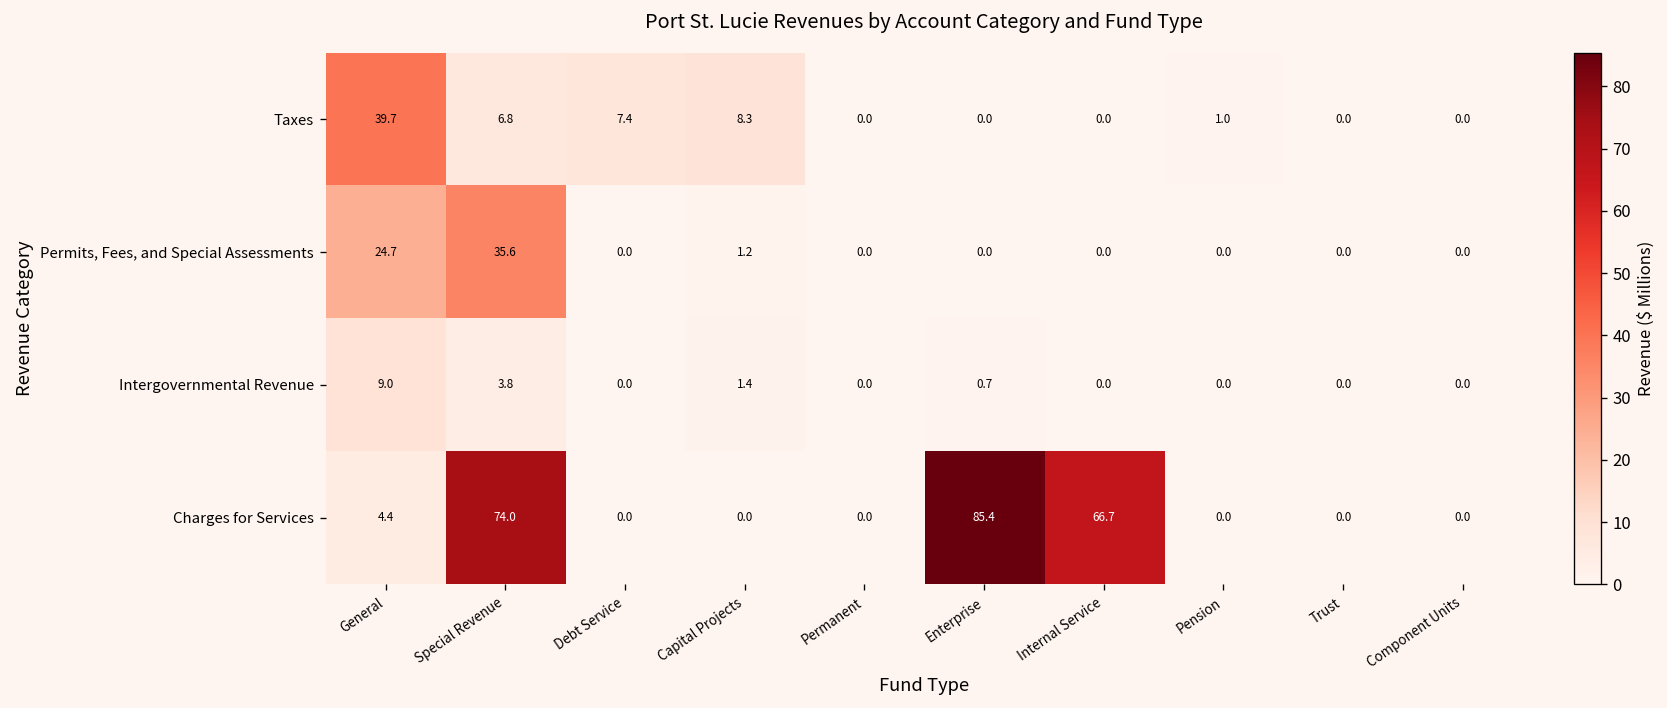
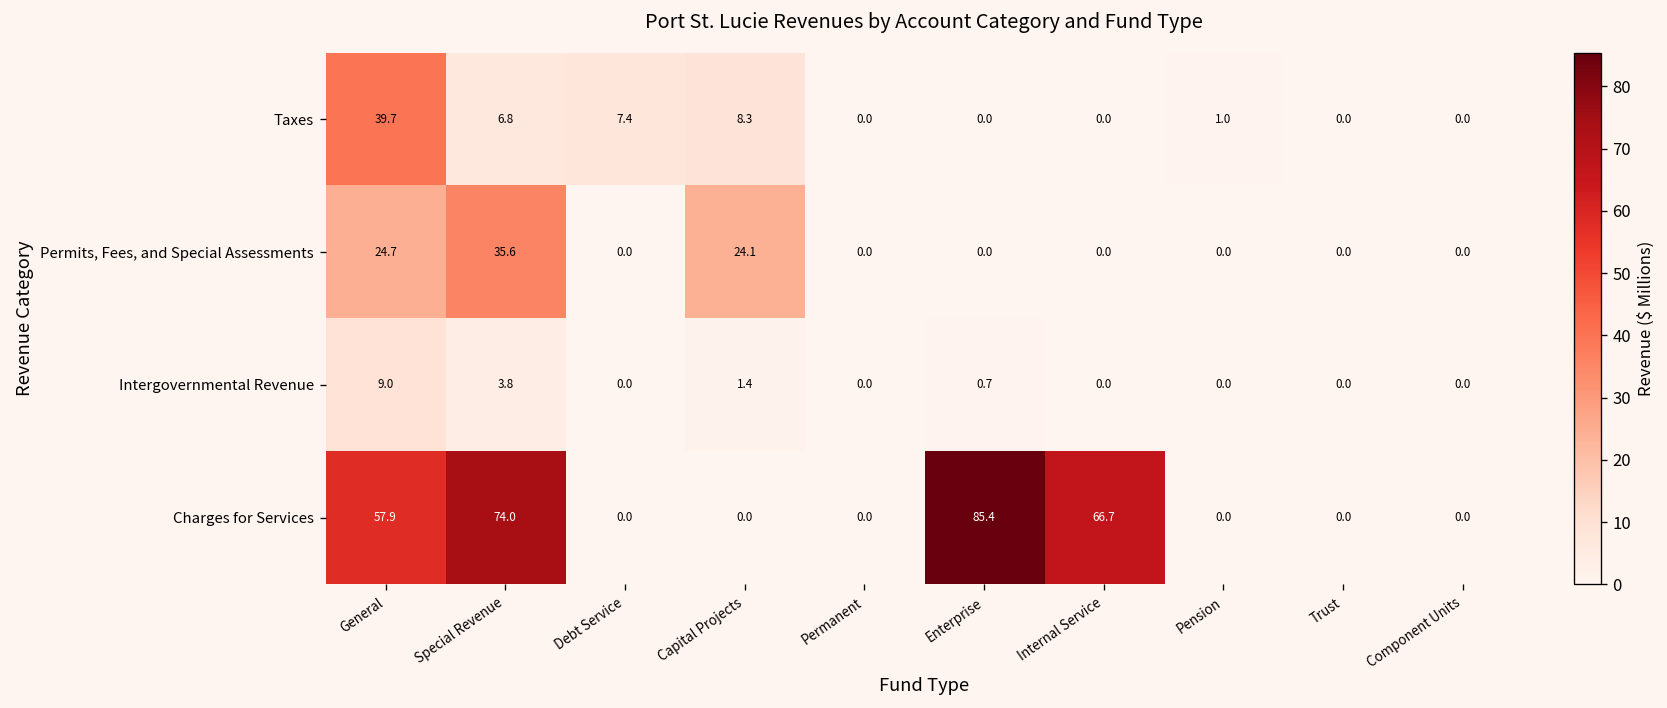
Permits, Fees, and Special Assessments, Capital Projects: 1.2 -> 24.1
Charges for Services, General: 4.4 -> 57.9
